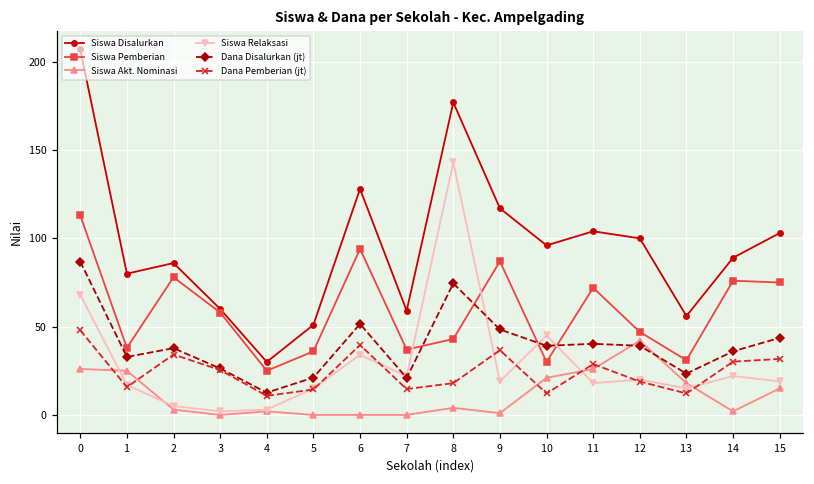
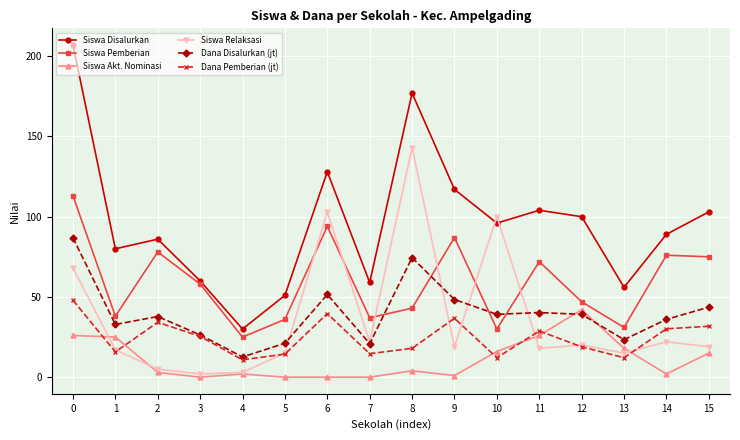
Siswa Relaksasi, 6: 34 -> 103
Siswa Akt. Nominasi, 10: 21 -> 16
Siswa Relaksasi, 10: 45 -> 100
